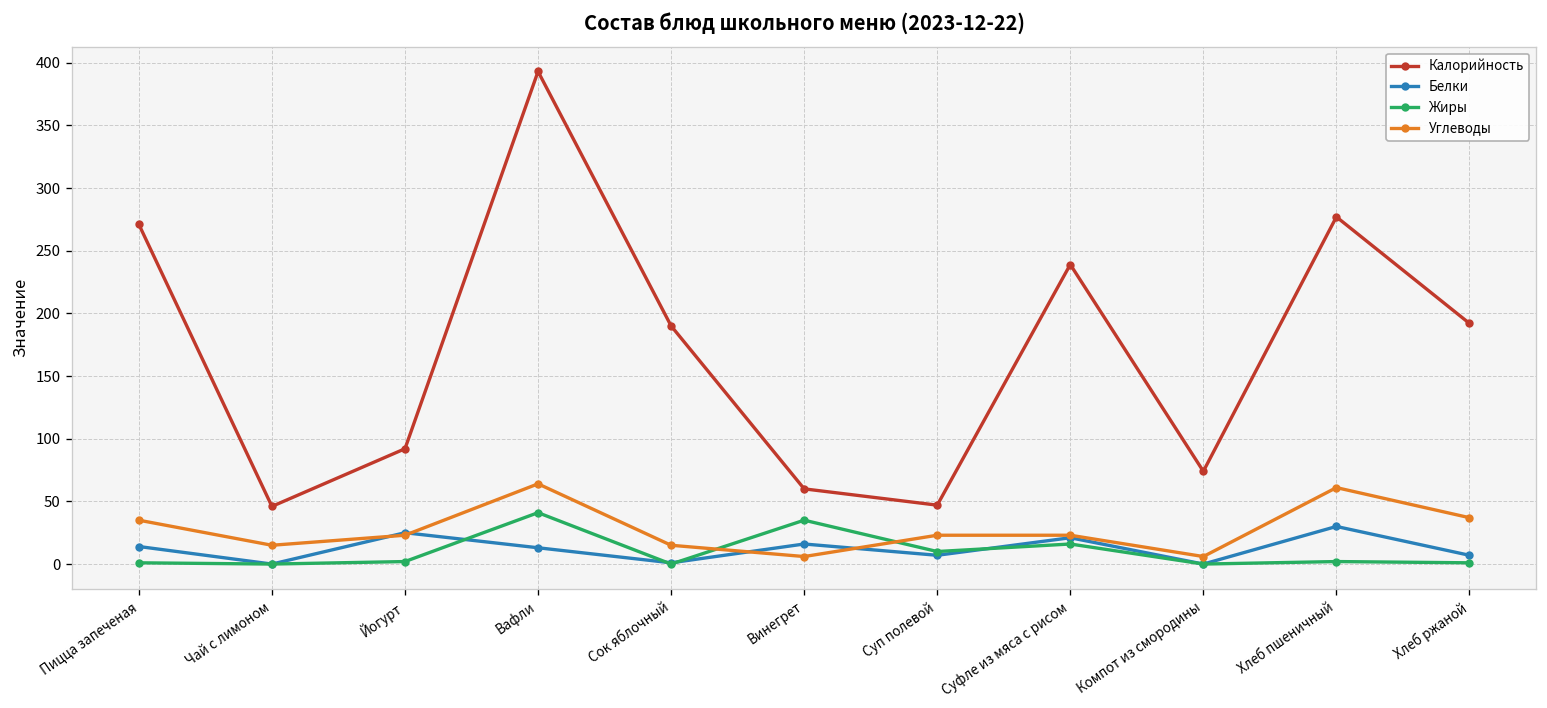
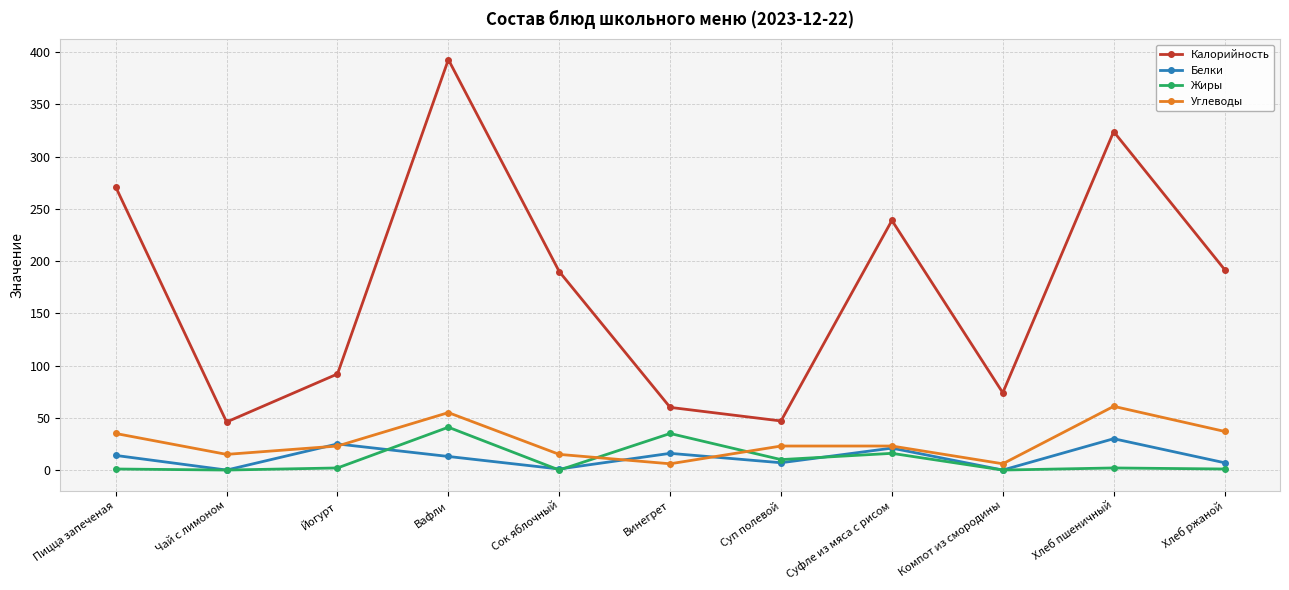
Углеводы, Вафли: 64 -> 55
Калорийность, Хлеб пшеничный: 277 -> 324
